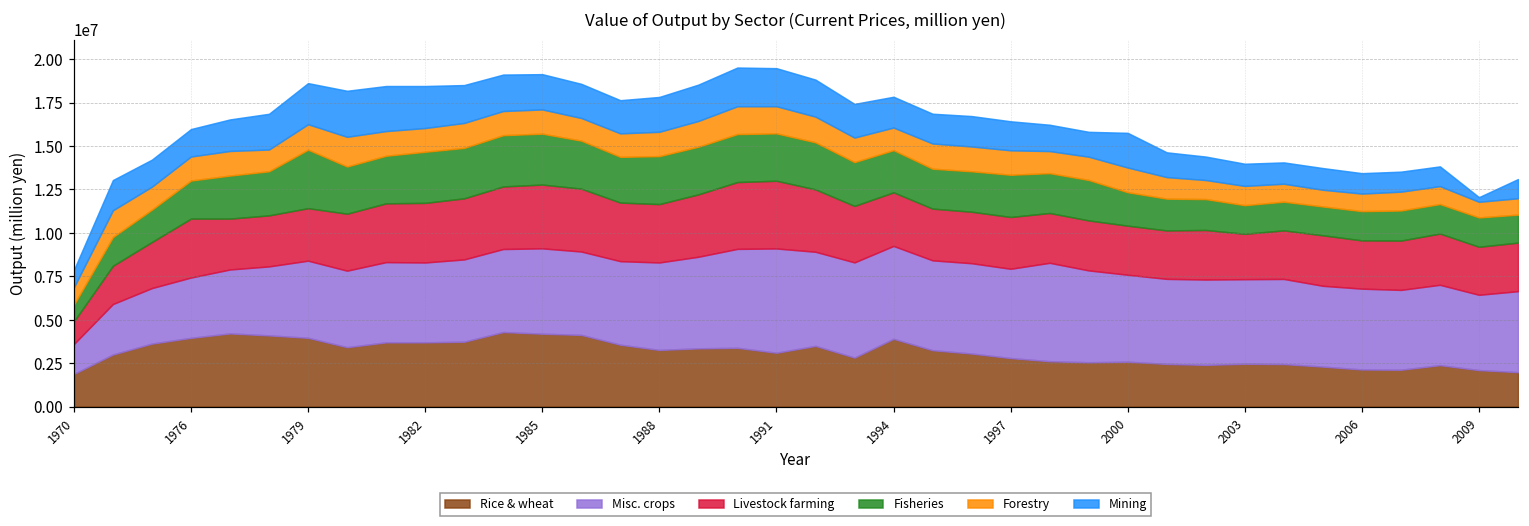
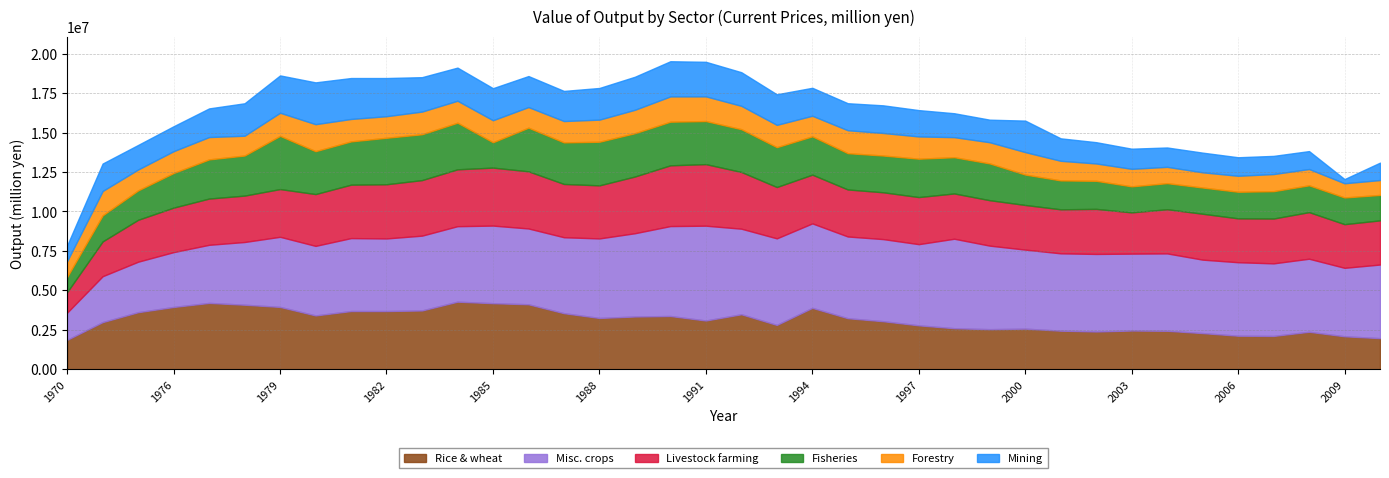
Livestock farming, 1976: 3400000 -> 2800000
Fisheries, 1985: 2900000 -> 1600000
